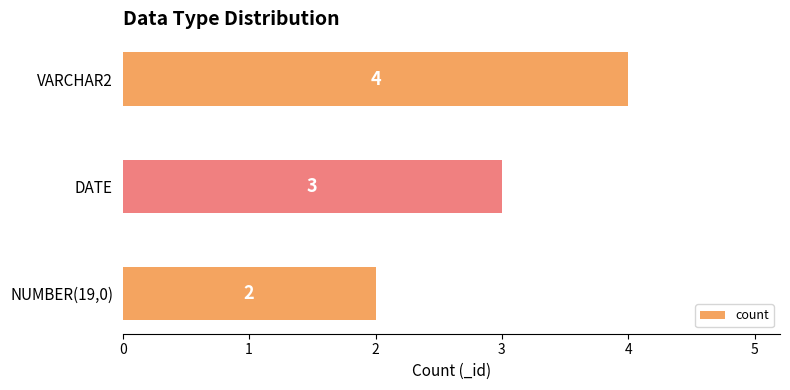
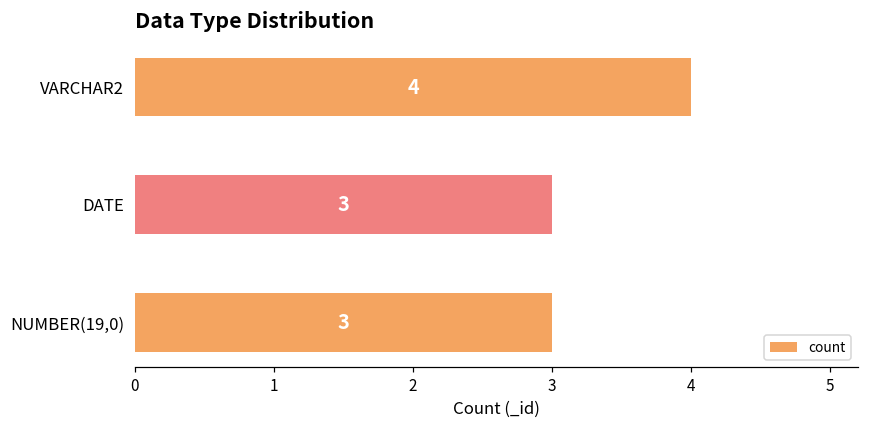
NUMBER(19,0): 2 -> 3
